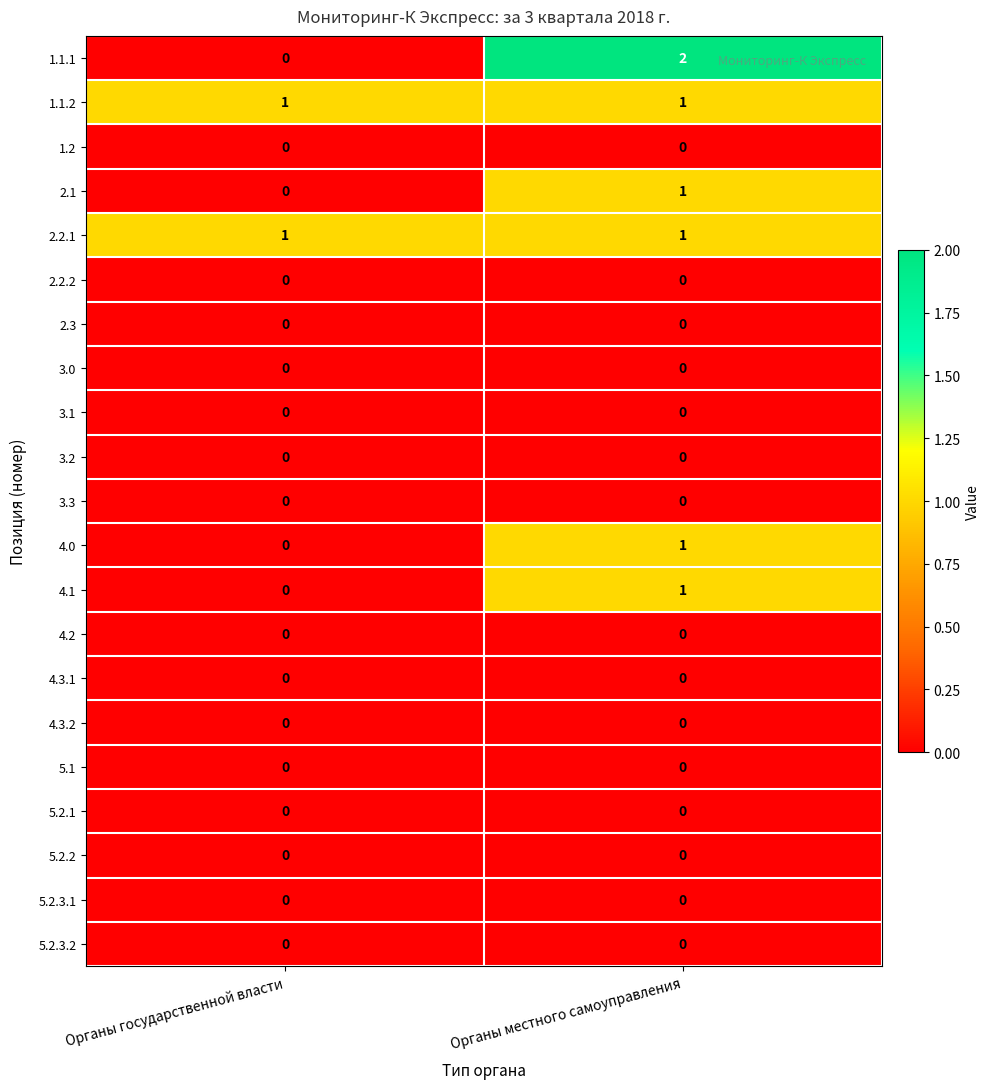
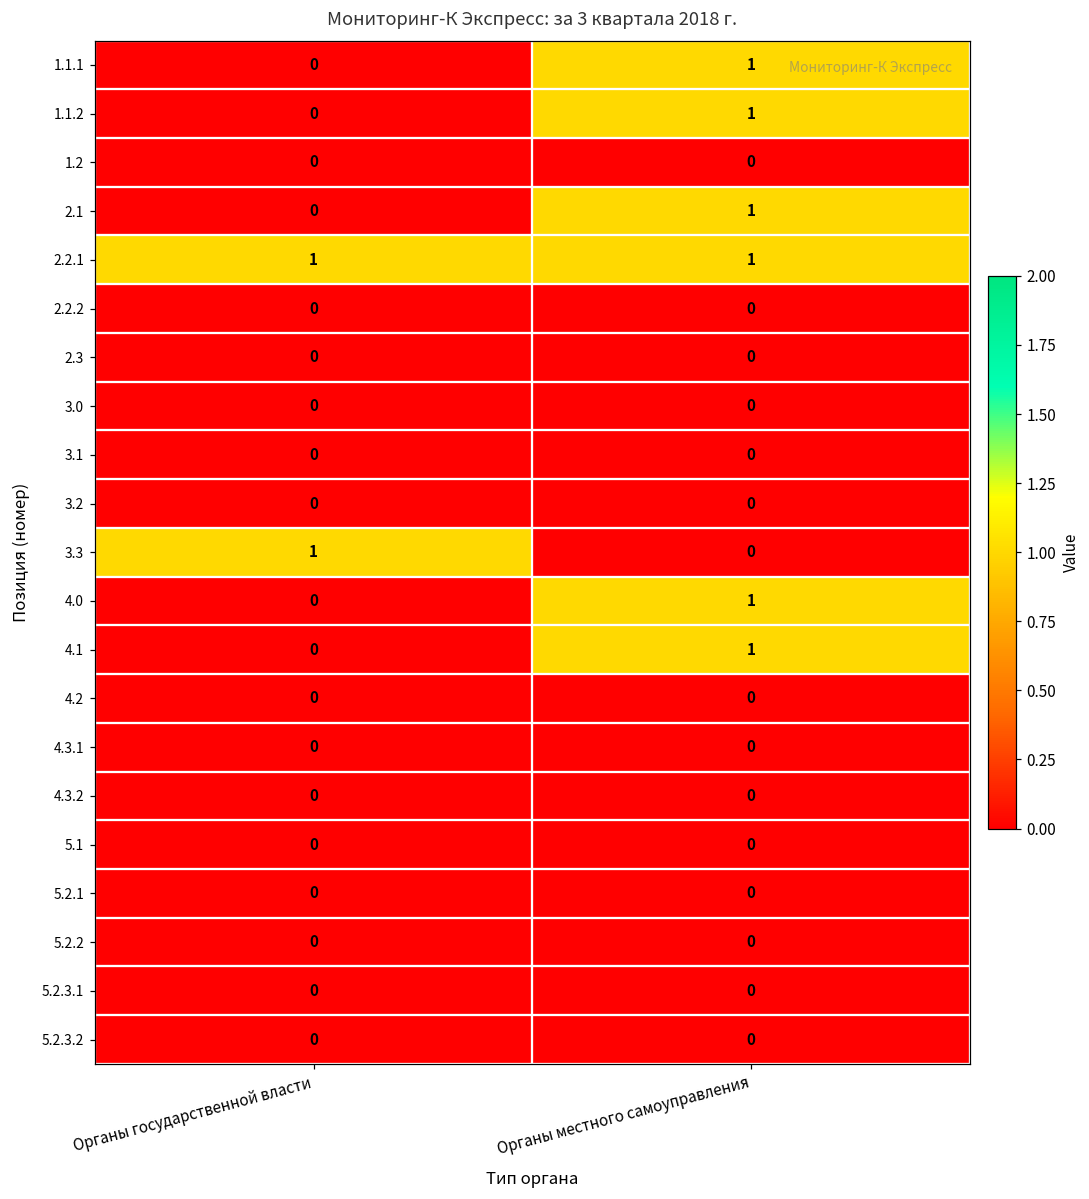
1.1.1, Органы местного самоуправления: 2 -> 1
1.1.2, Органы государственной власти: 1 -> 0
3.3, Органы государственной власти: 0 -> 1
